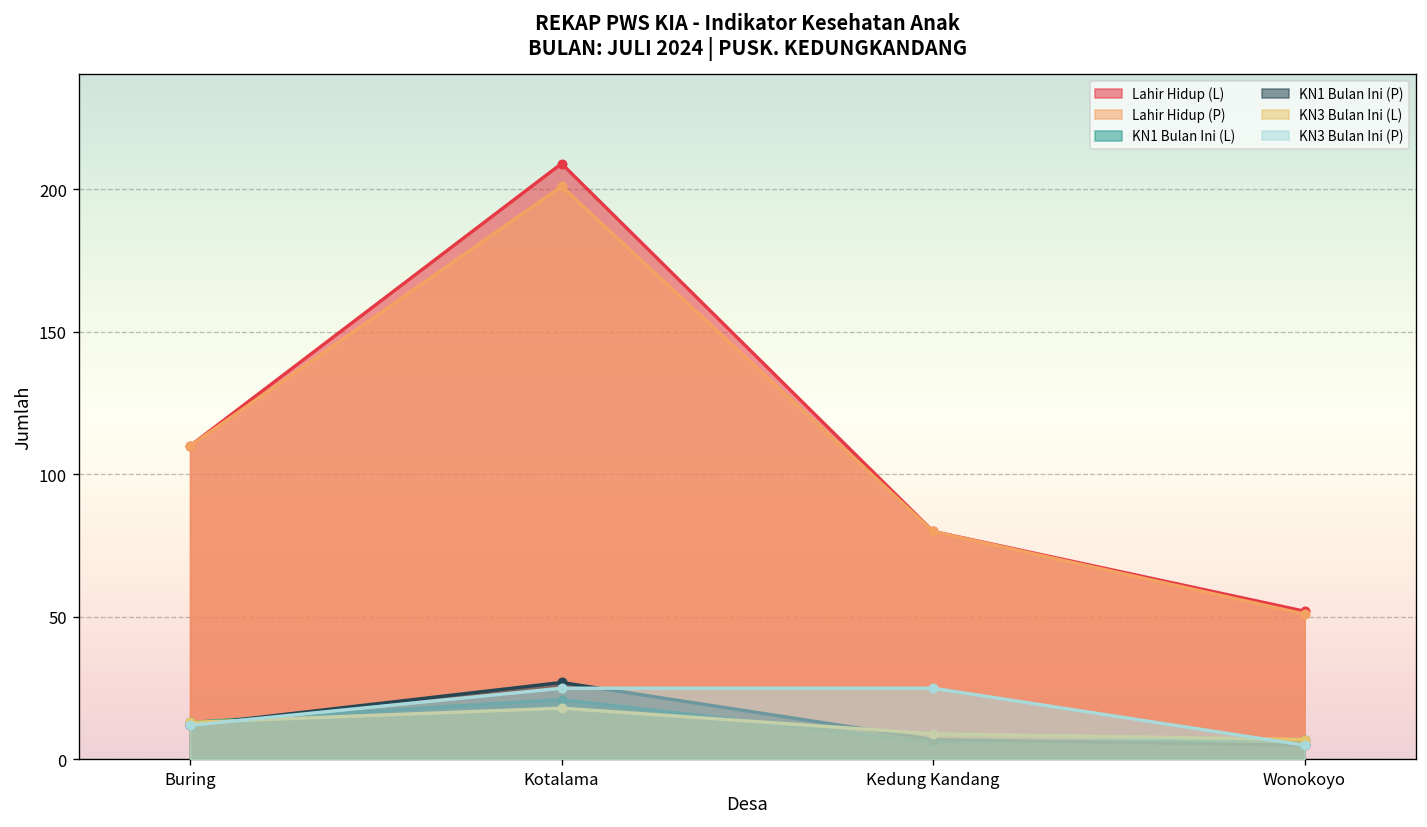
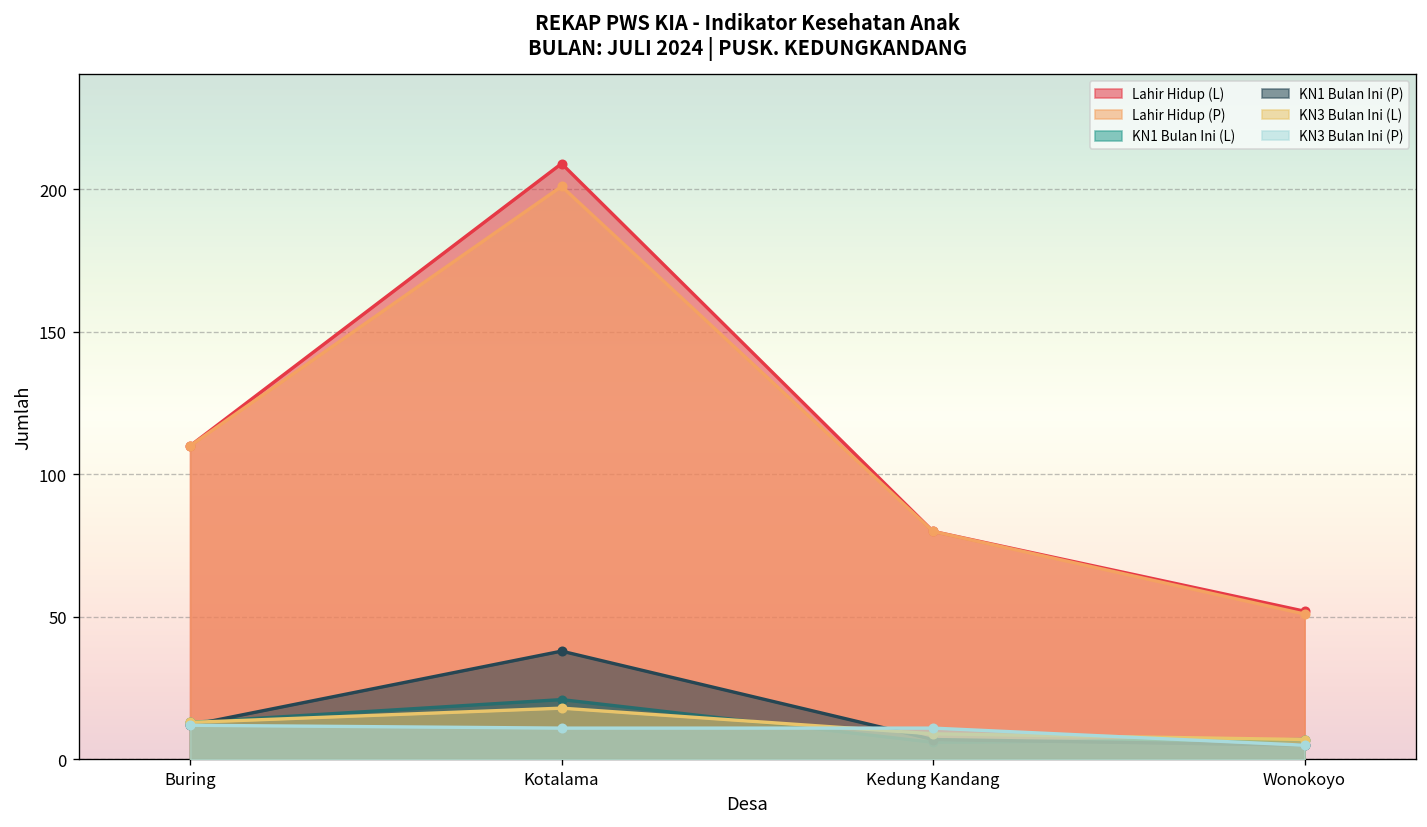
KN1 Bulan Ini (P), Kotalama: 27 -> 38
KN3 Bulan Ini (P), Kotalama: 25 -> 11
KN3 Bulan Ini (P), Kedung Kandang: 25 -> 11
